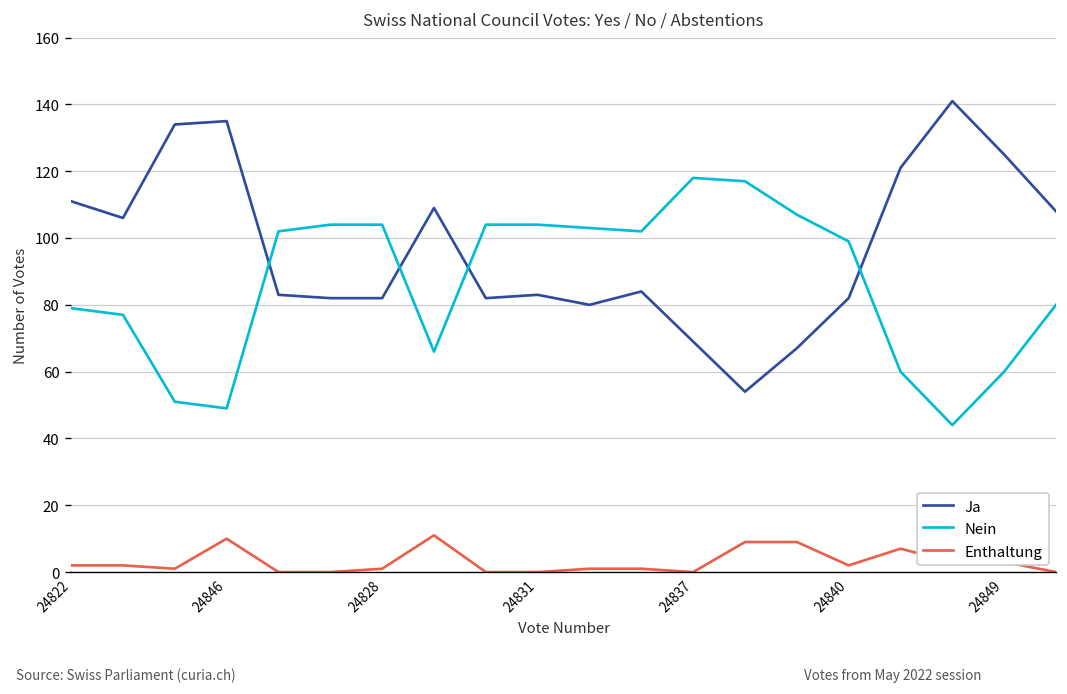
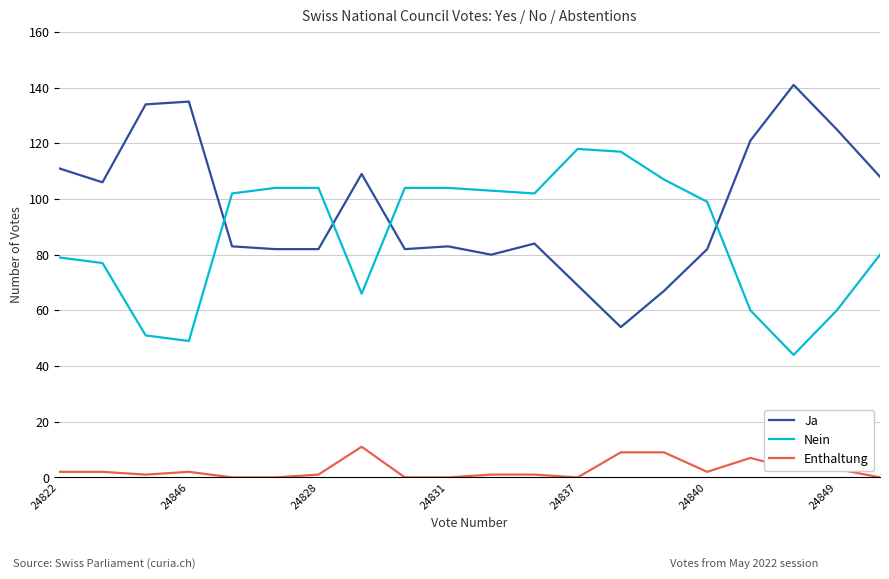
Enthaltung, 24846: 10 -> 2
